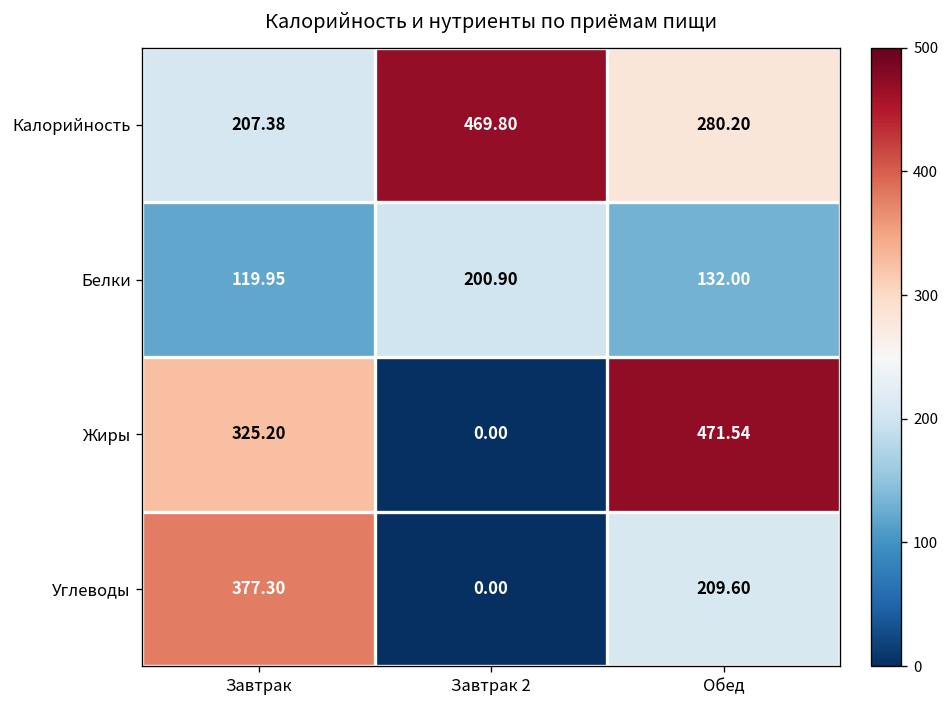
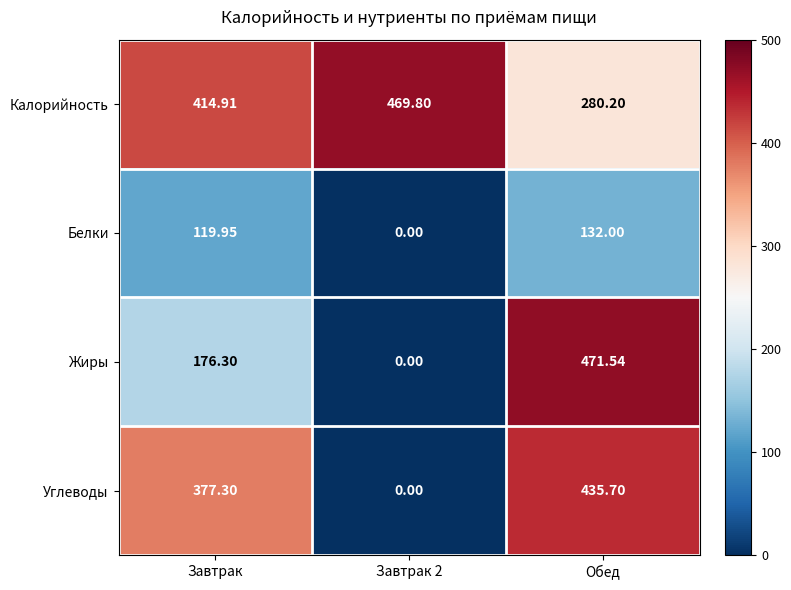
Калорийность, Завтрак: 207.38 -> 414.91
Белки, Завтрак 2: 200.90 -> 0.00
Жиры, Завтрак: 325.20 -> 176.30
Углеводы, Обед: 209.60 -> 435.70
